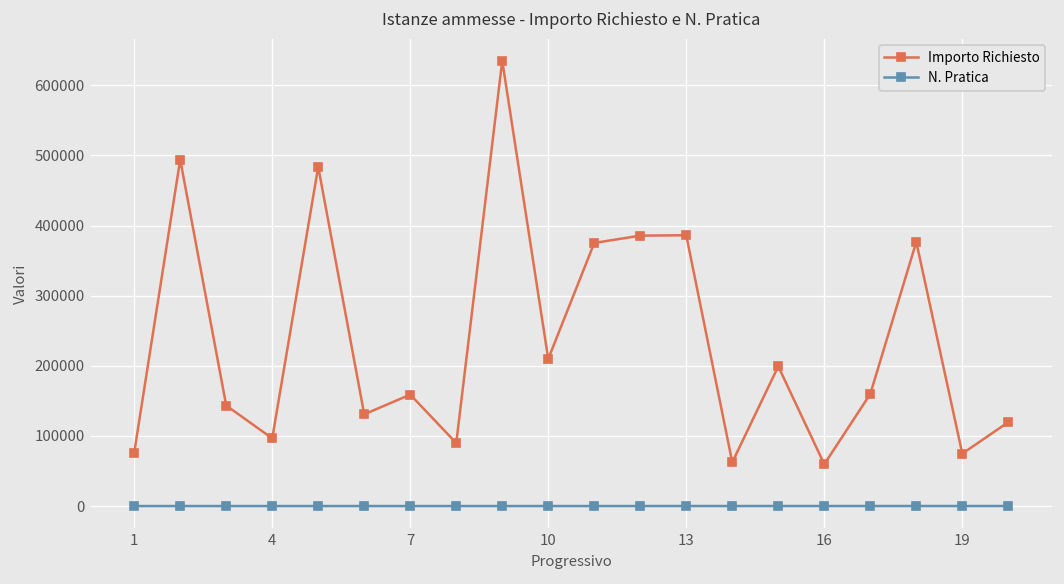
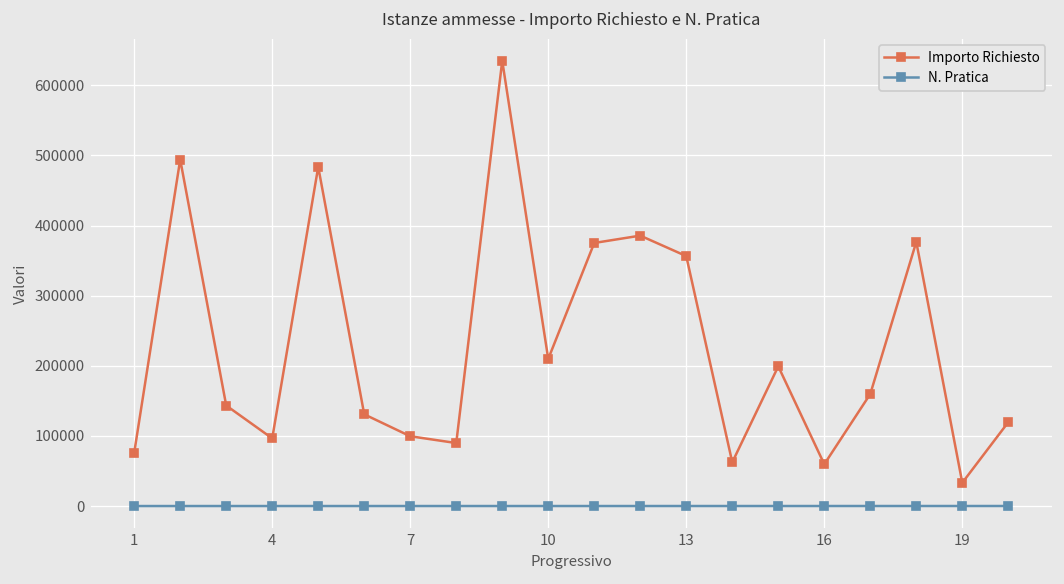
Importo Richiesto, 7: 160000 -> 100000
Importo Richiesto, 13: 390000 -> 360000
Importo Richiesto, 19: 70000 -> 30000
